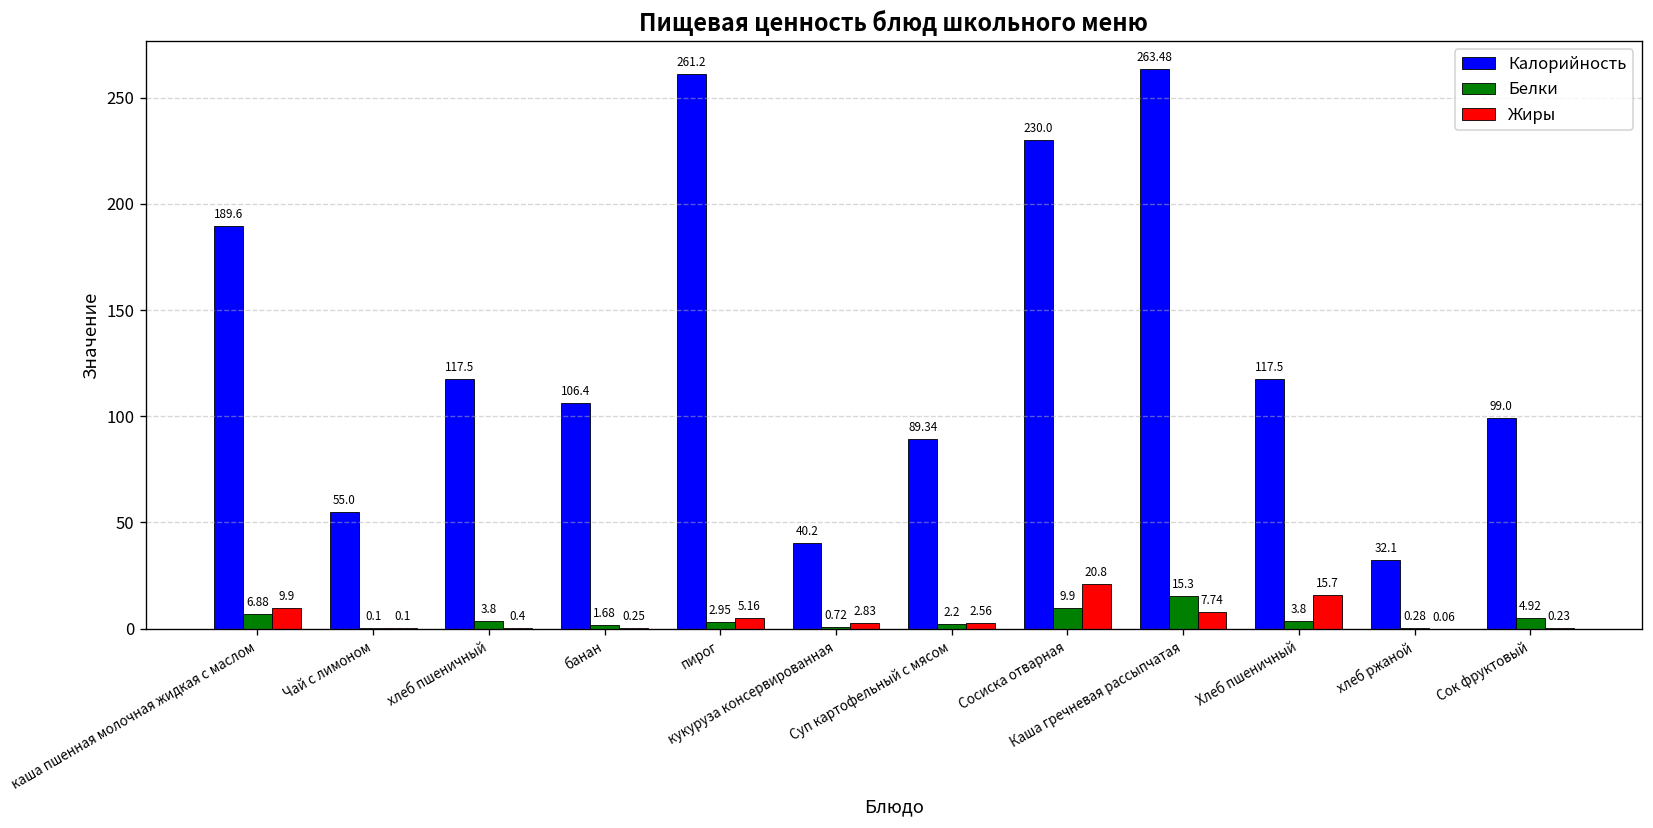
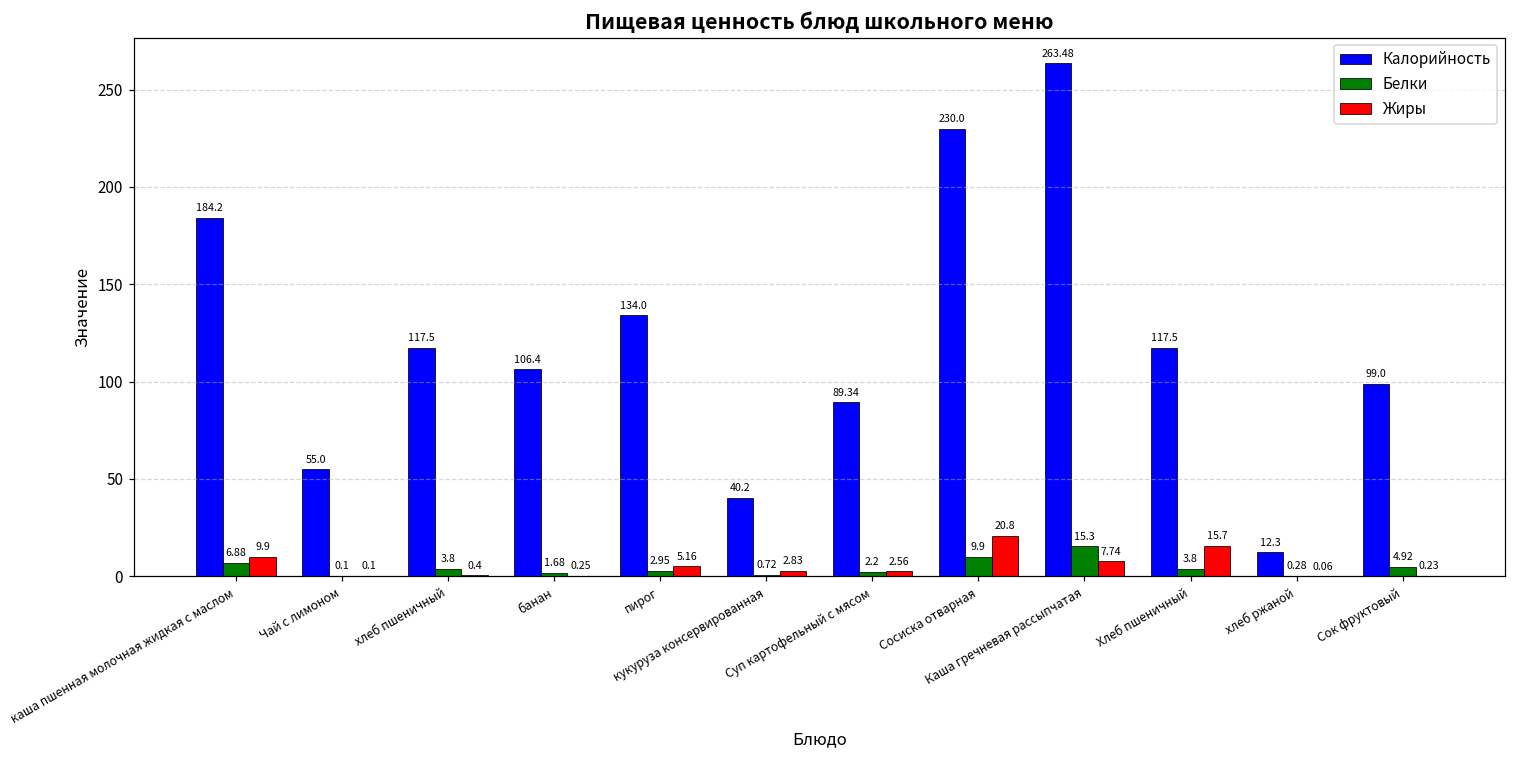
Калорийность, каша пшенная молочная жидкая с маслом: 189.6 -> 184.2
Калорийность, пирог: 261.2 -> 134.0
Калорийность, хлеб ржаной: 32.1 -> 12.3
